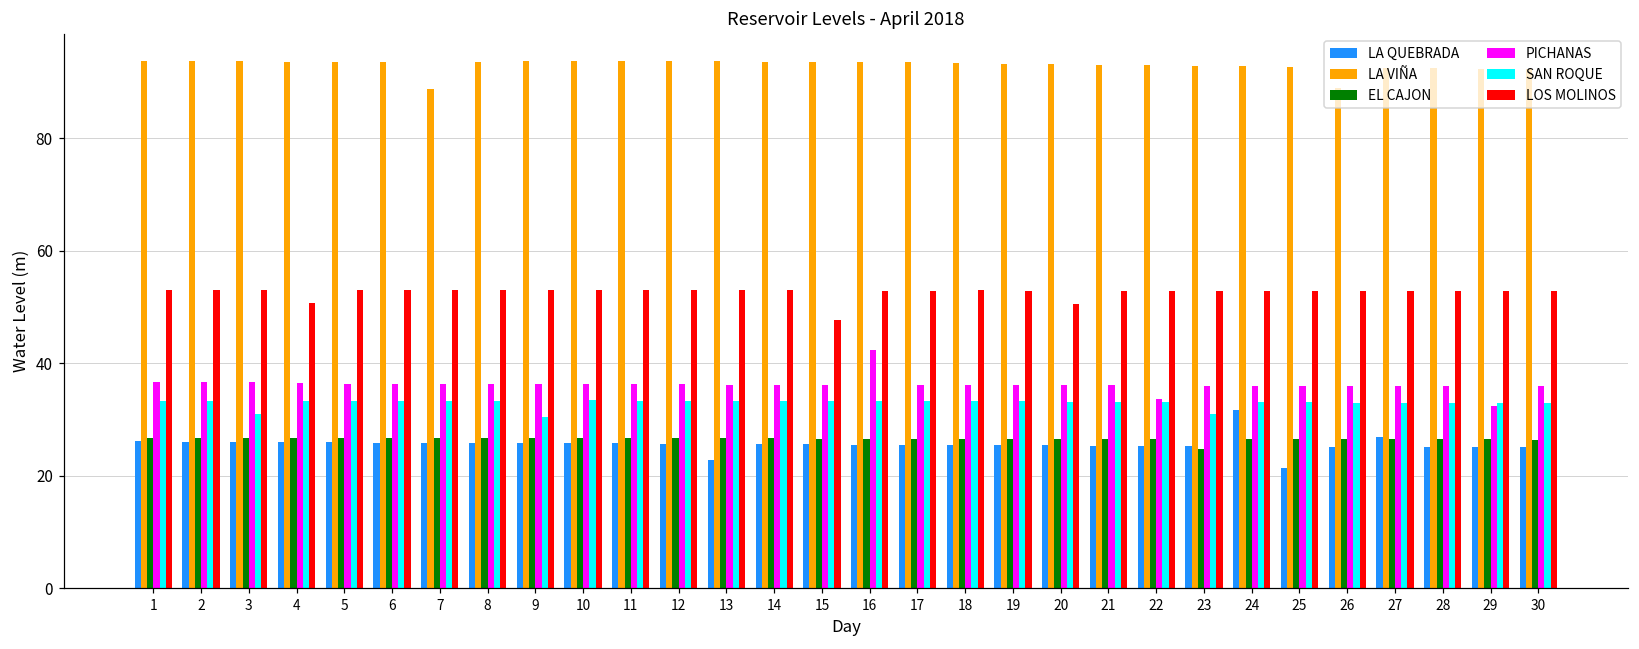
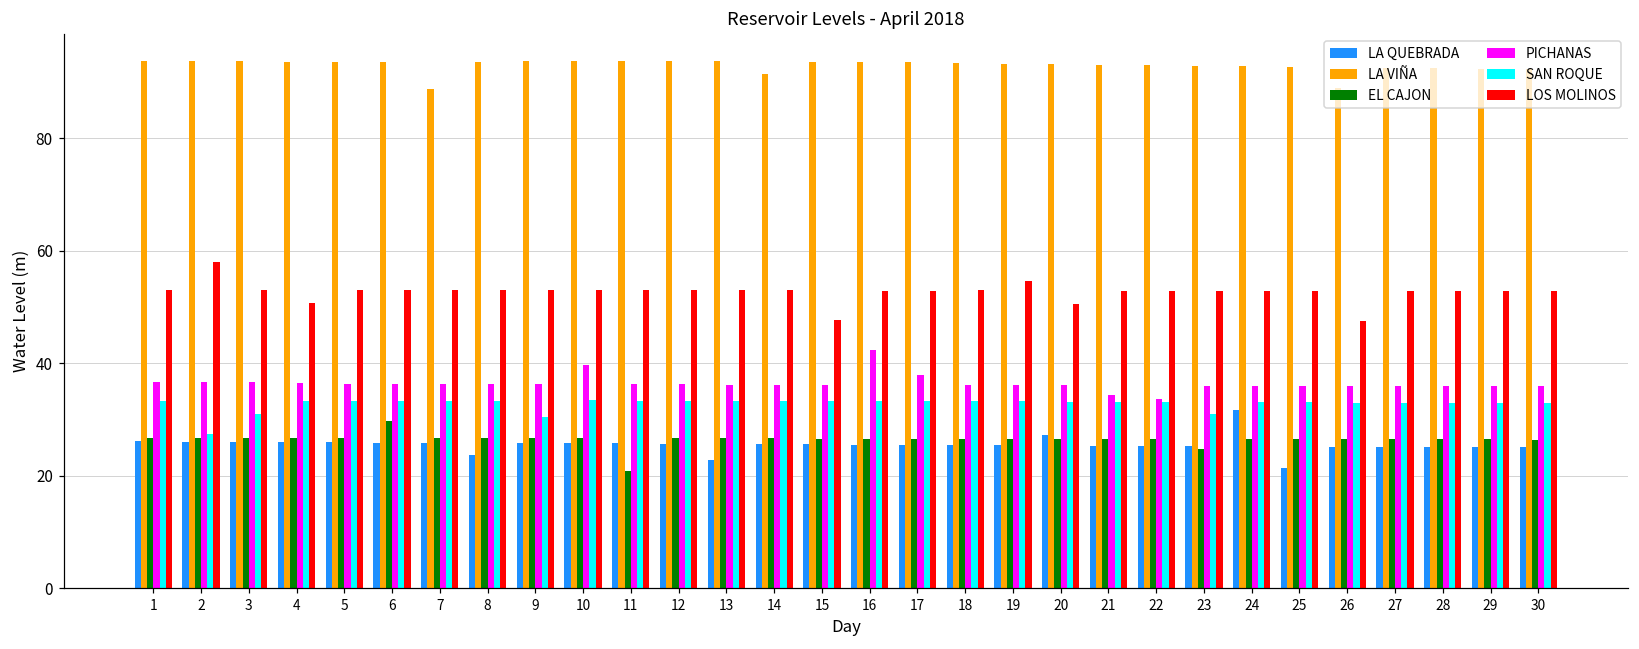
SAN ROQUE, 2: 33 -> 27
LOS MOLINOS, 2: 53 -> 58
EL CAJON, 6: 27 -> 30
LA QUEBRADA, 8: 26 -> 24
PICHANAS, 10: 36 -> 40
EL CAJON, 11: 27 -> 21
LA VIÑA, 14: 94 -> 92
PICHANAS, 17: 36 -> 38
LOS MOLINOS, 19: 53 -> 55
LA QUEBRADA, 20: 25 -> 27
PICHANAS, 21: 36 -> 34
LOS MOLINOS, 26: 53 -> 47
LA QUEBRADA, 27: 27 -> 25
PICHANAS, 29: 32 -> 36
